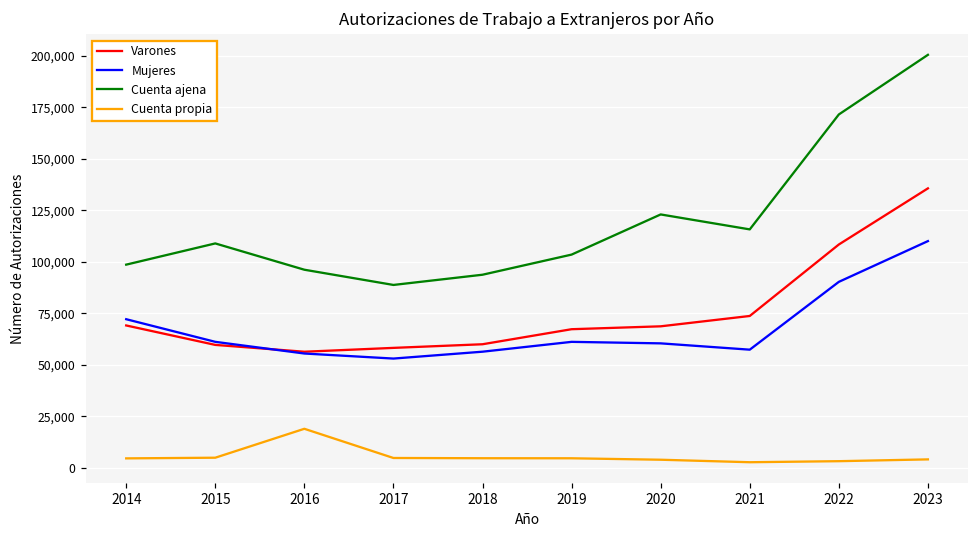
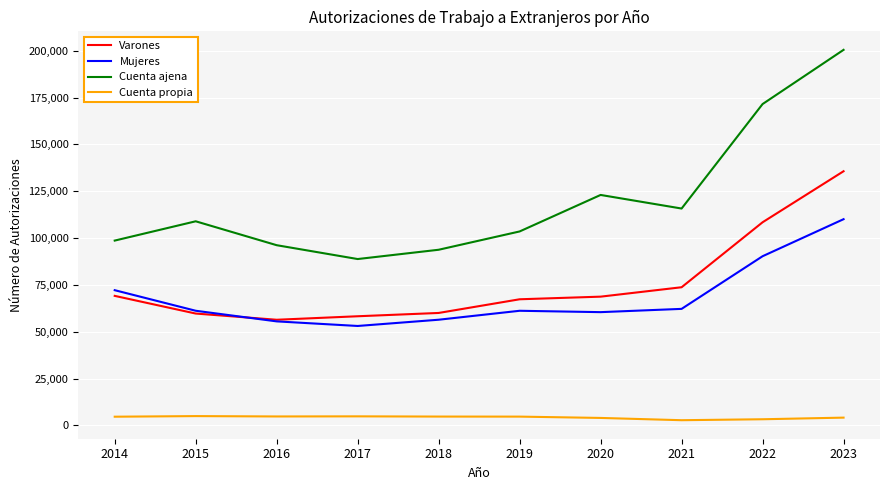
Cuenta propia, 2016: 19,000 -> 5,000
Mujeres, 2021: 57,000 -> 62,000
